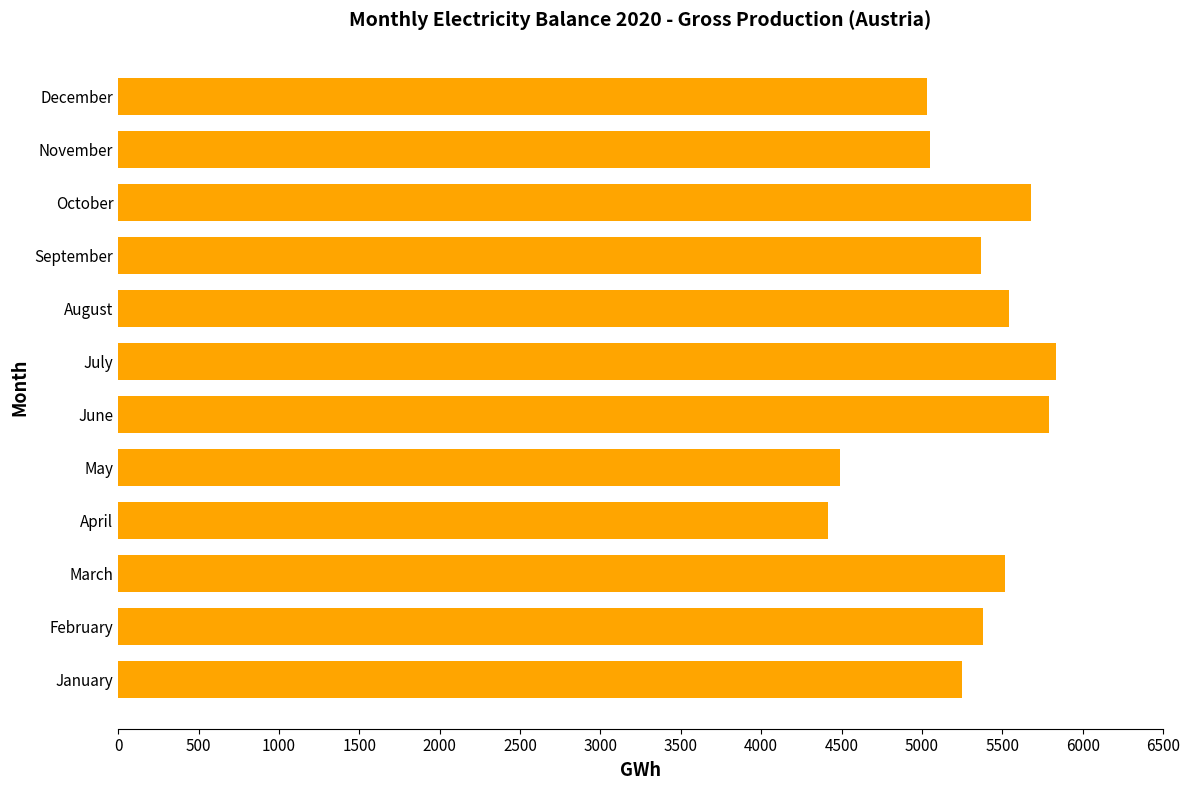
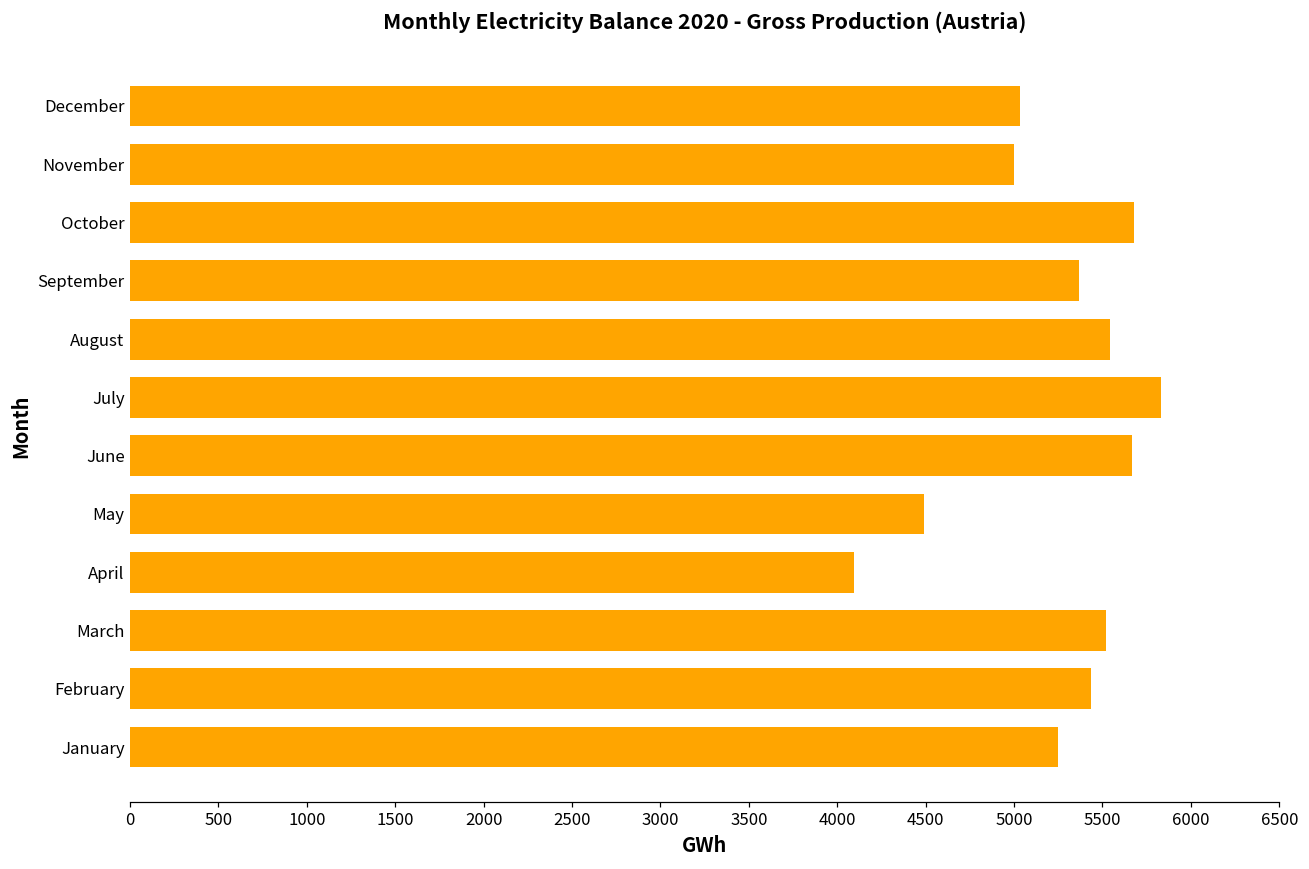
November: 5050 -> 5000
June: 5790 -> 5670
April: 4410 -> 4090
February: 5380 -> 5430
